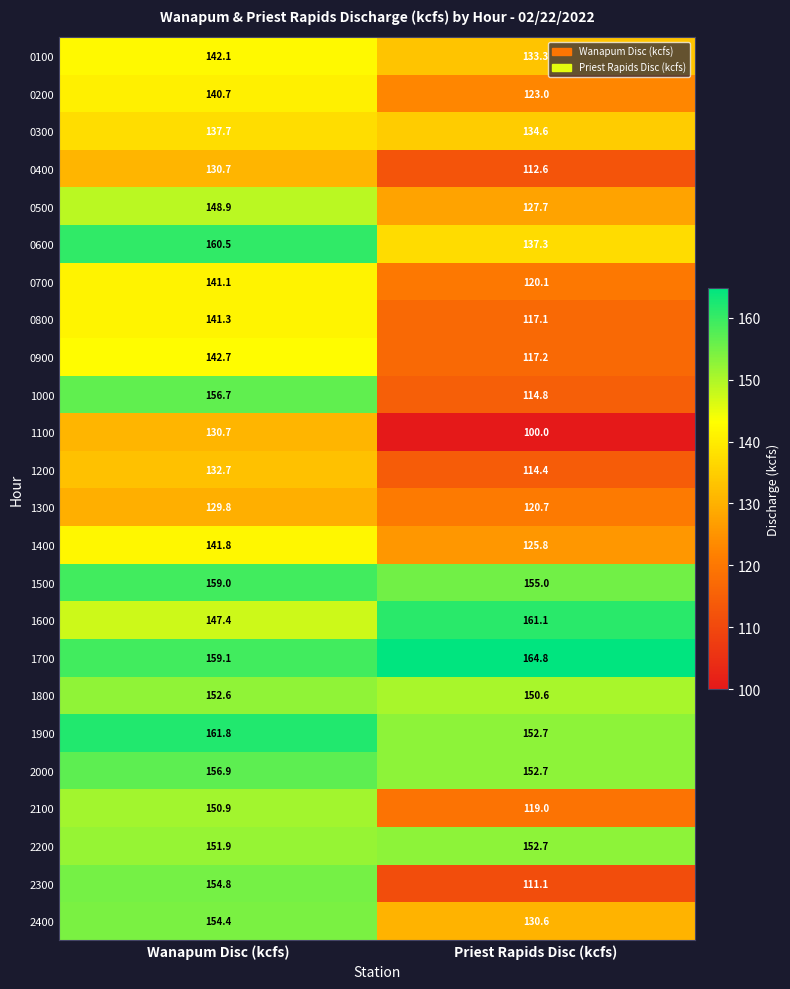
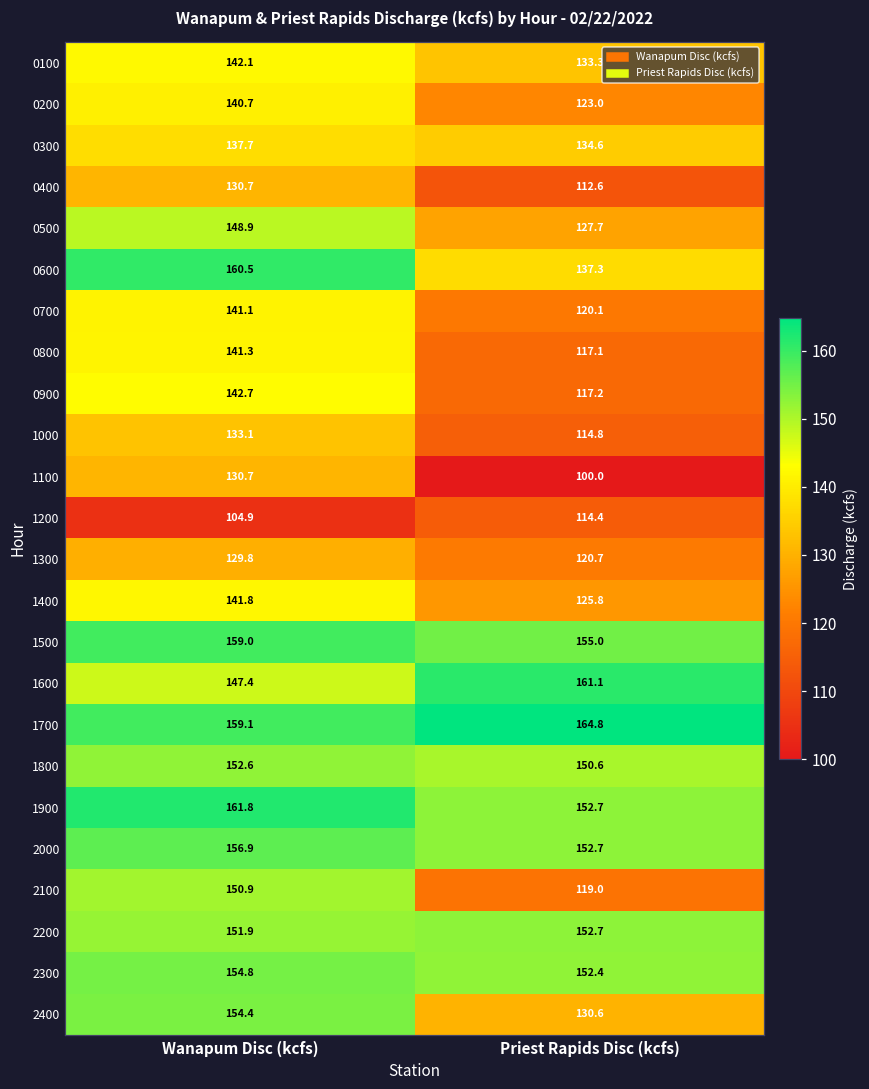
1000, Wanapum Disc (kcfs): 156.7 -> 133.1
1200, Wanapum Disc (kcfs): 132.7 -> 104.9
2300, Priest Rapids Disc (kcfs): 111.1 -> 152.4
